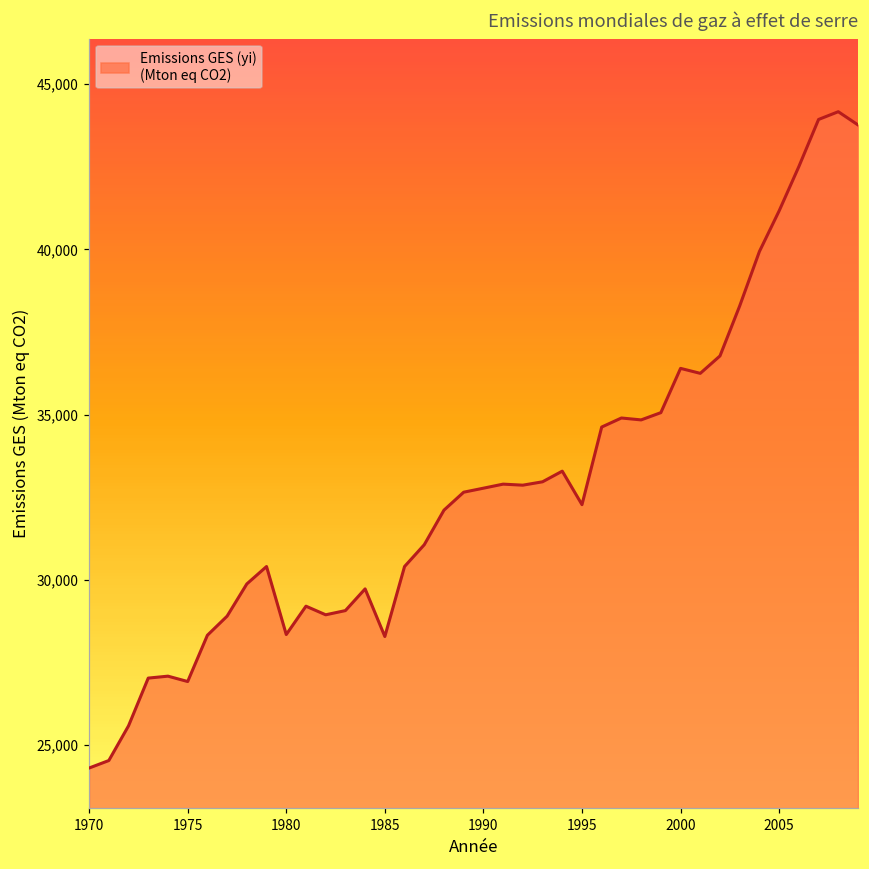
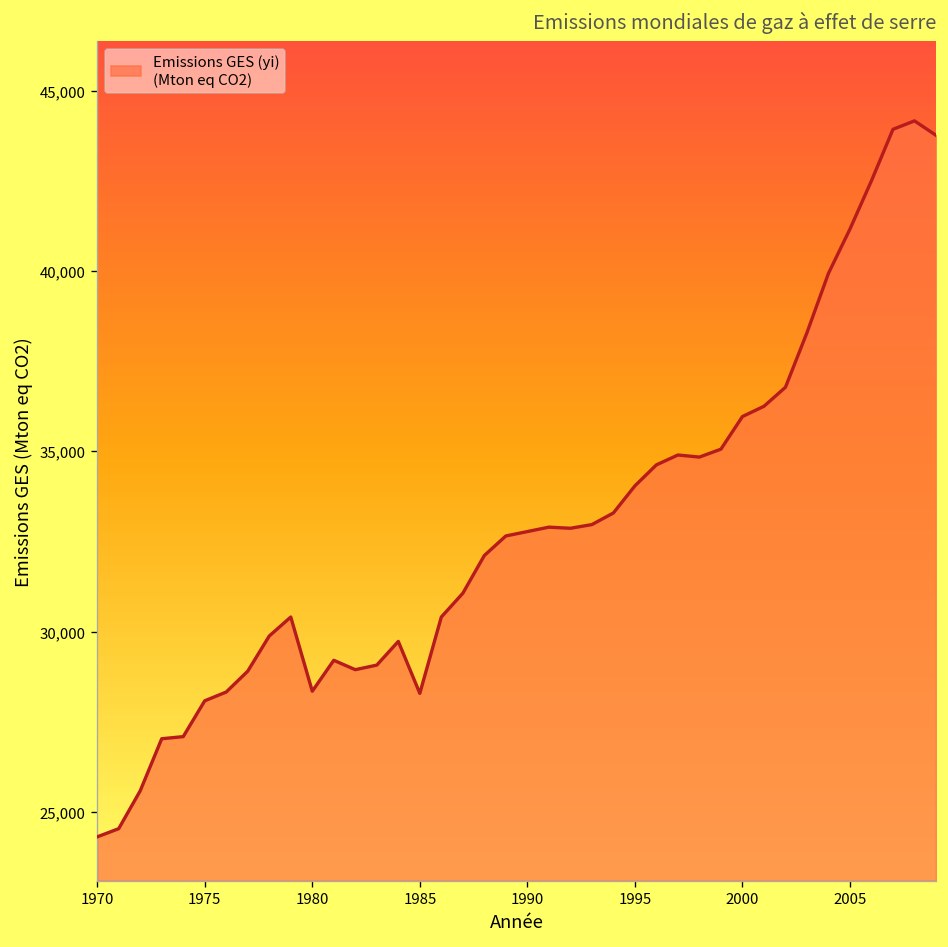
1975: 26,900 -> 28,100
1995: 32,300 -> 34,000
2000: 36,400 -> 36,000
